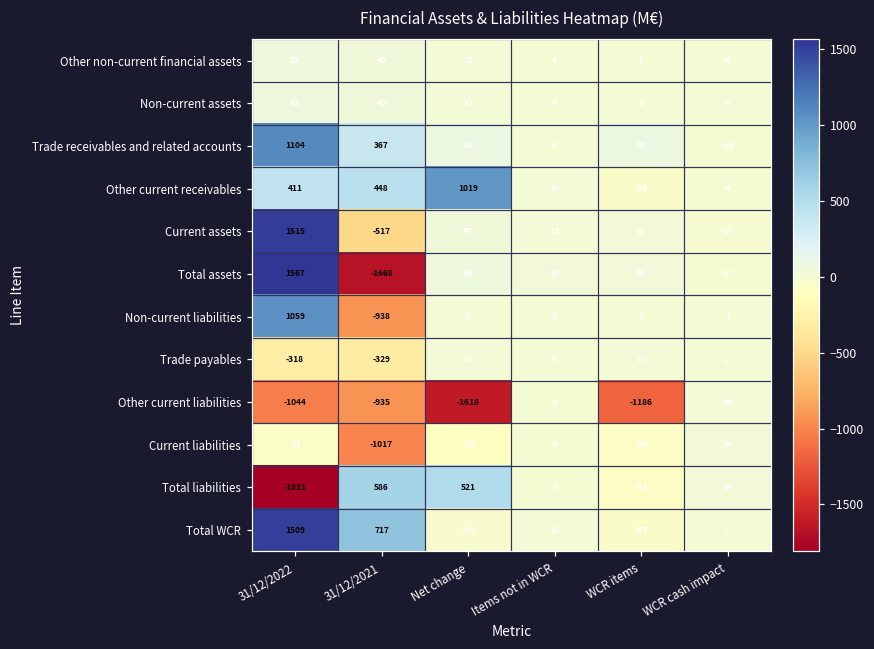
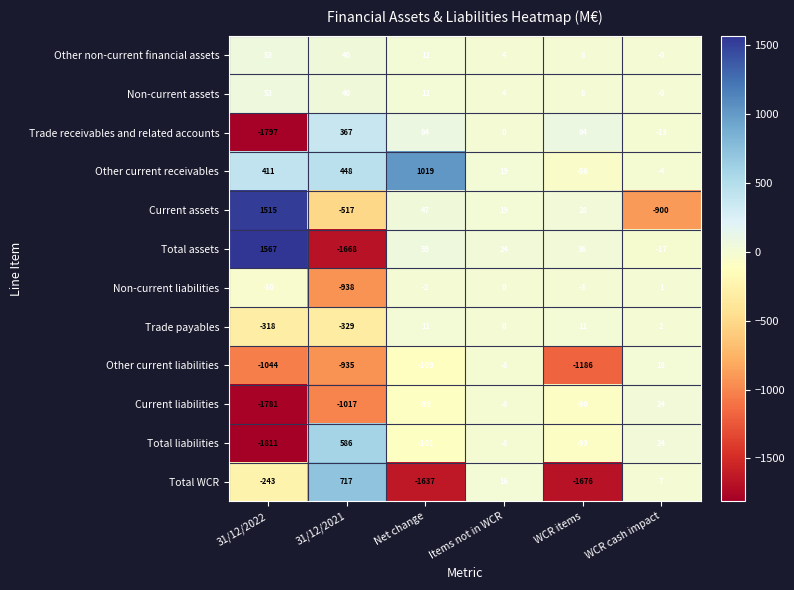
Trade receivables and related accounts, 31/12/2022: 1104 -> -1797
Current assets, WCR cash impact: -17 -> -900
Non-current liabilities, 31/12/2022: 1059 -> -30
Other current liabilities, Net change: -1618 -> -109
Current liabilities, 31/12/2022: -73 -> -1781
Total liabilities, Net change: 521 -> -101
Total WCR, 31/12/2022: 1509 -> -243
Total WCR, Net change: -42 -> -1637
Total WCR, WCR items: -57 -> -1676
